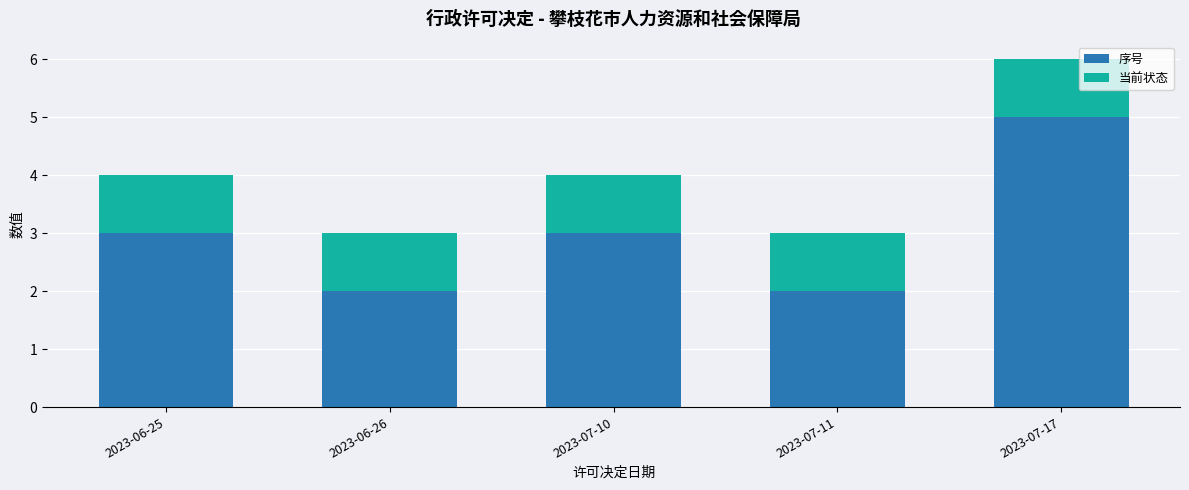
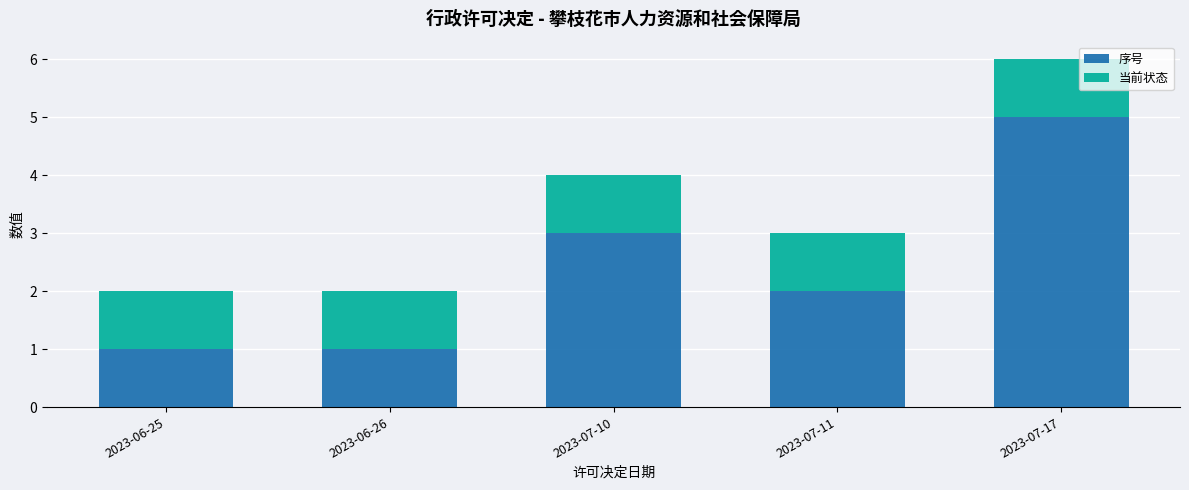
序号, 2023-06-25: 3 -> 1
序号, 2023-06-26: 2 -> 1
